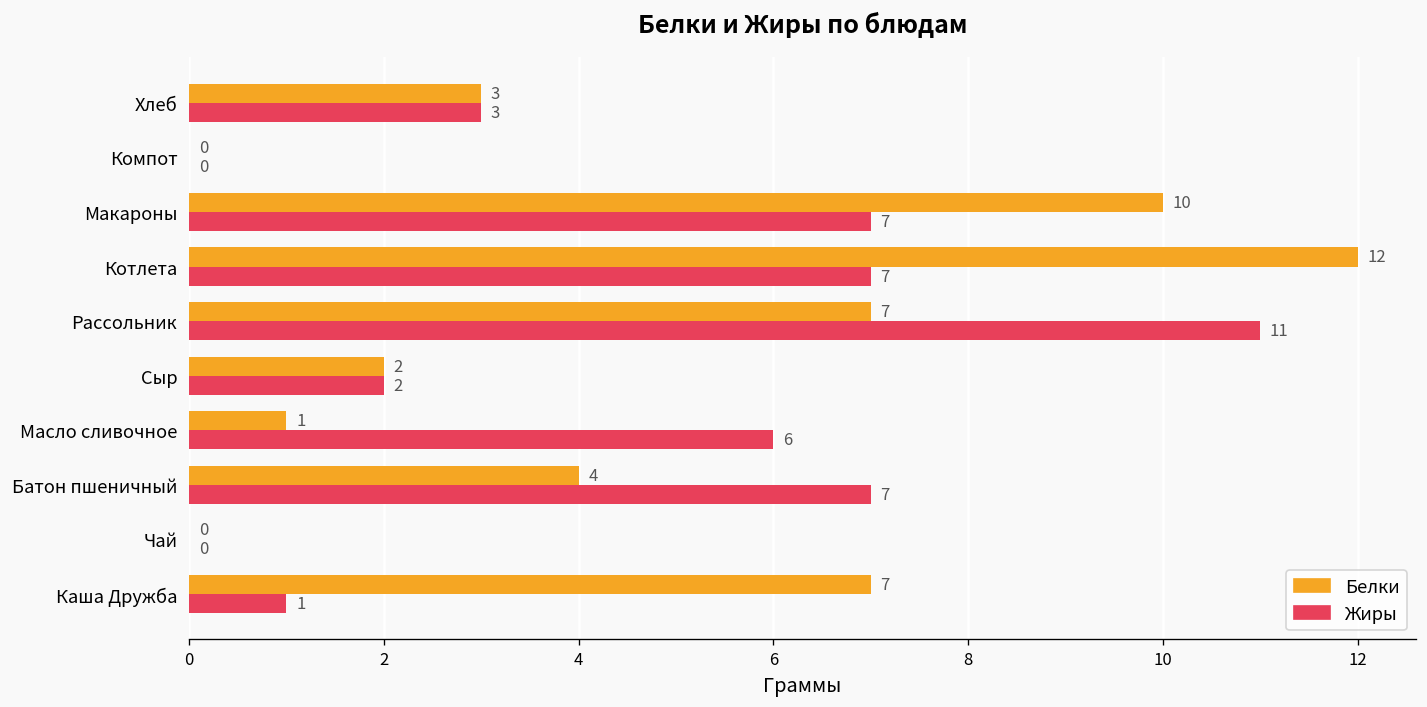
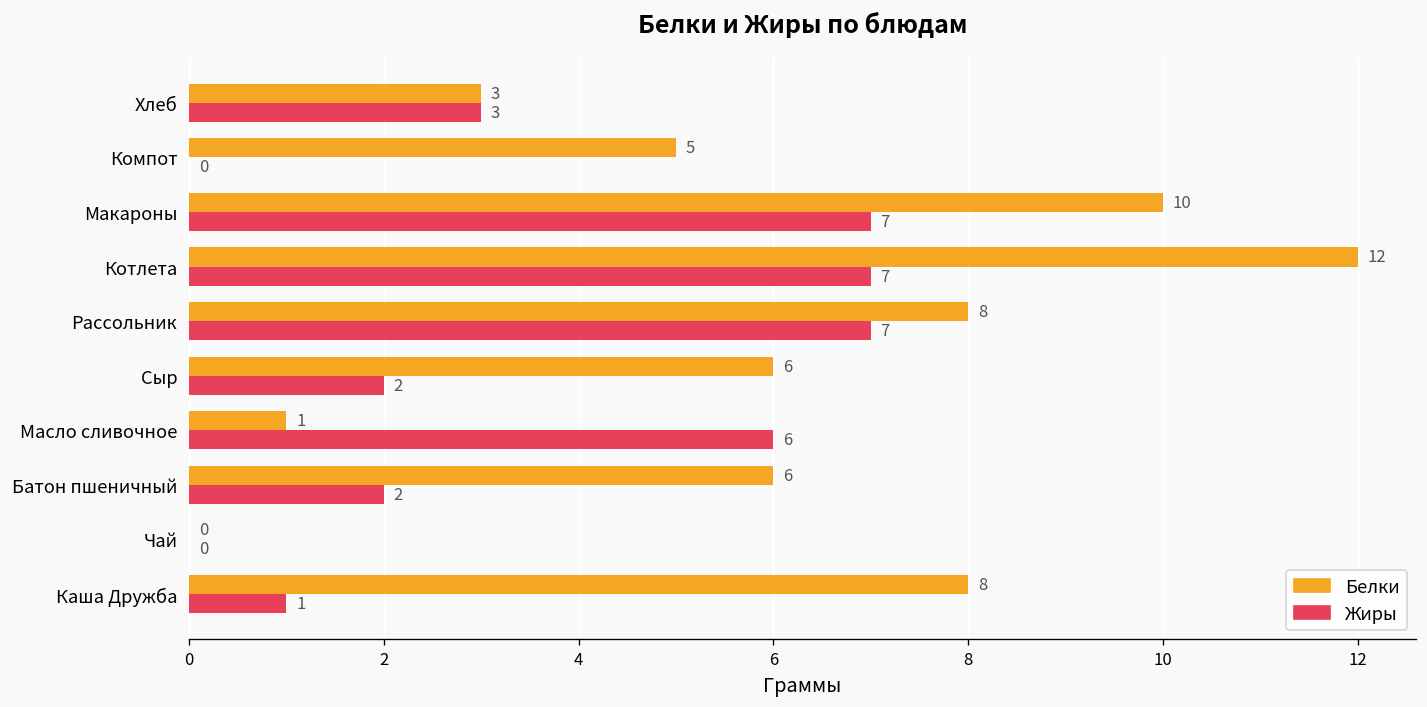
Белки, Компот: 0 -> 5
Белки, Рассольник: 7 -> 8
Жиры, Рассольник: 11 -> 7
Белки, Сыр: 2 -> 6
Белки, Батон пшеничный: 4 -> 6
Жиры, Батон пшеничный: 7 -> 2
Белки, Каша Дружба: 7 -> 8
